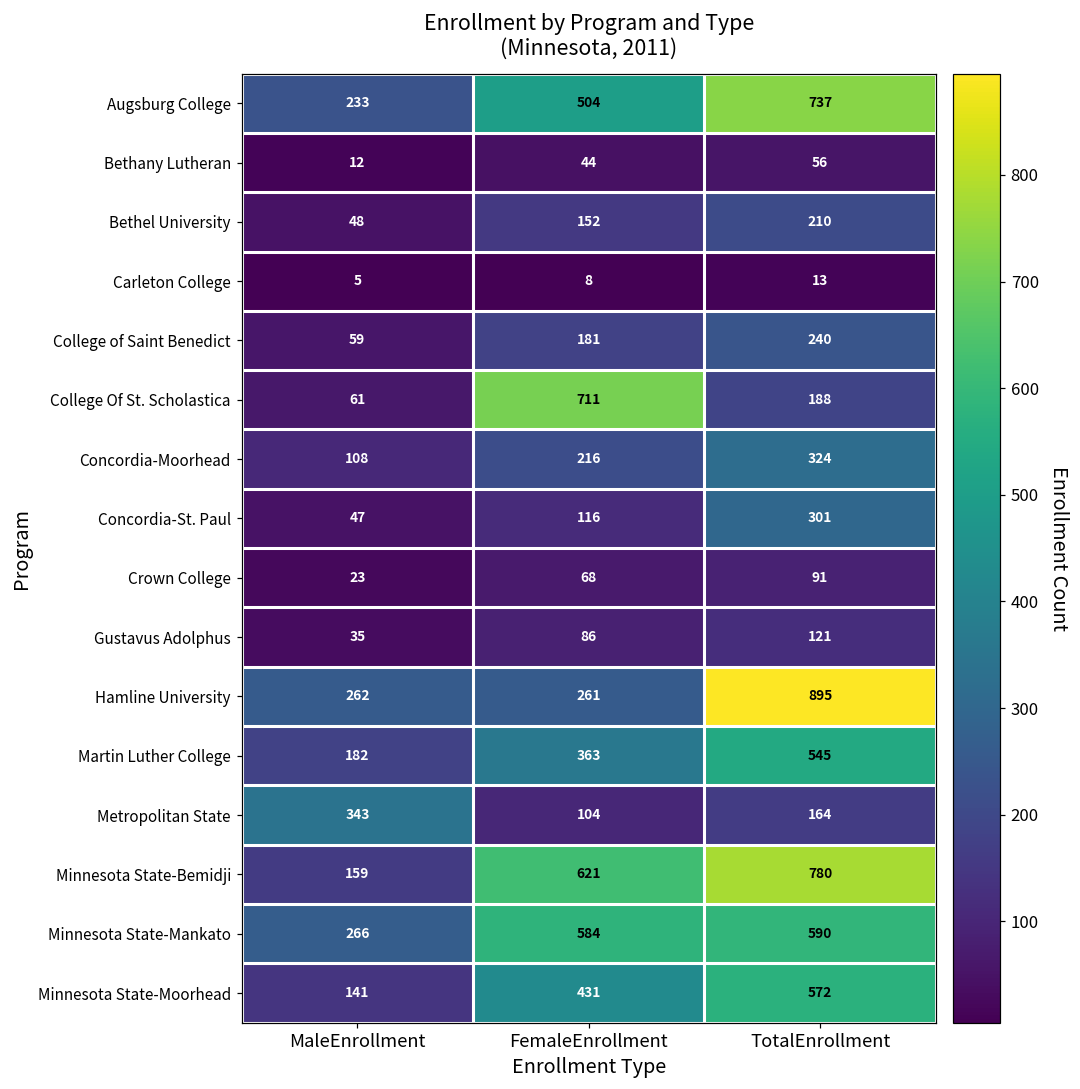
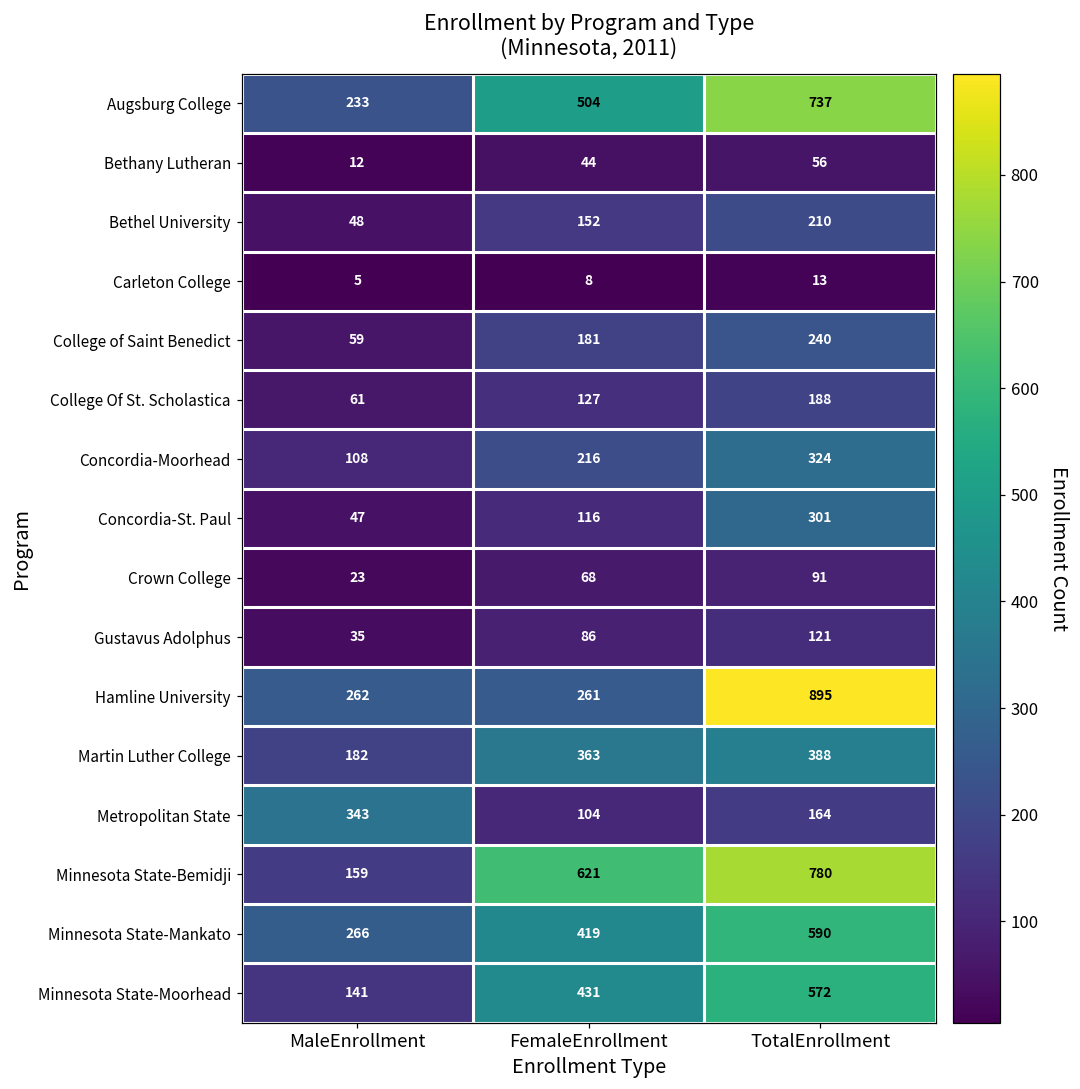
College Of St. Scholastica, FemaleEnrollment: 711 -> 127
Martin Luther College, TotalEnrollment: 545 -> 388
Minnesota State-Mankato, FemaleEnrollment: 584 -> 419
